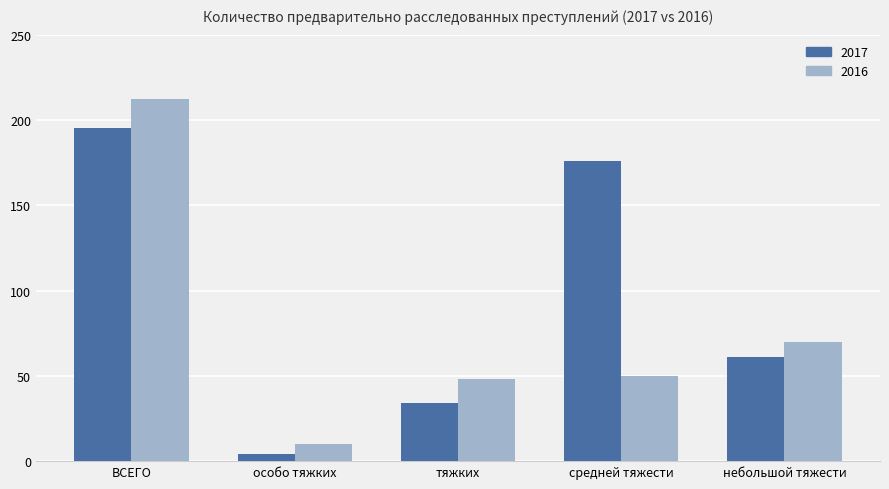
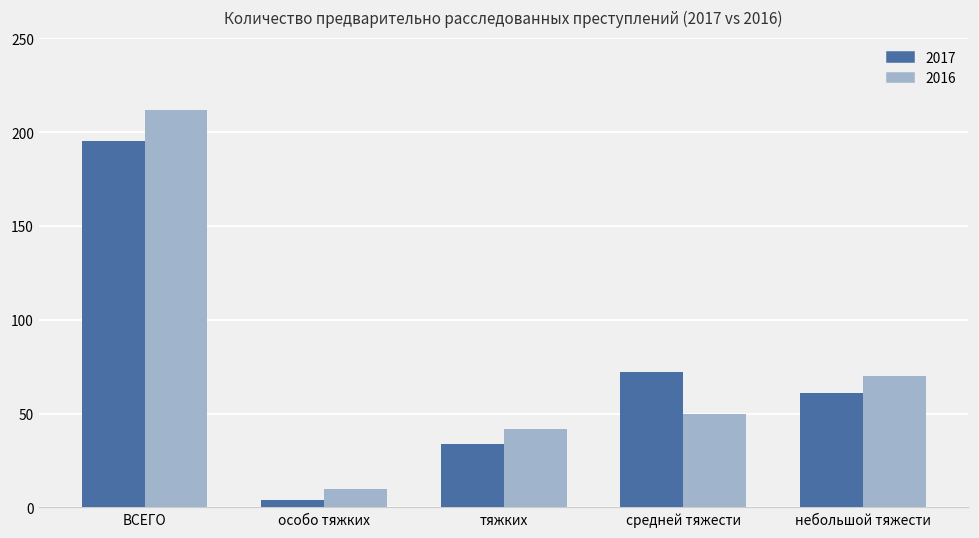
2016, тяжких: 48 -> 42
2017, средней тяжести: 176 -> 72
